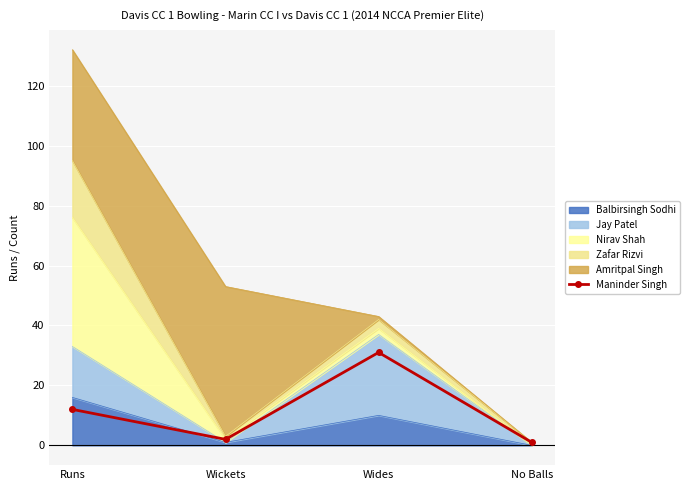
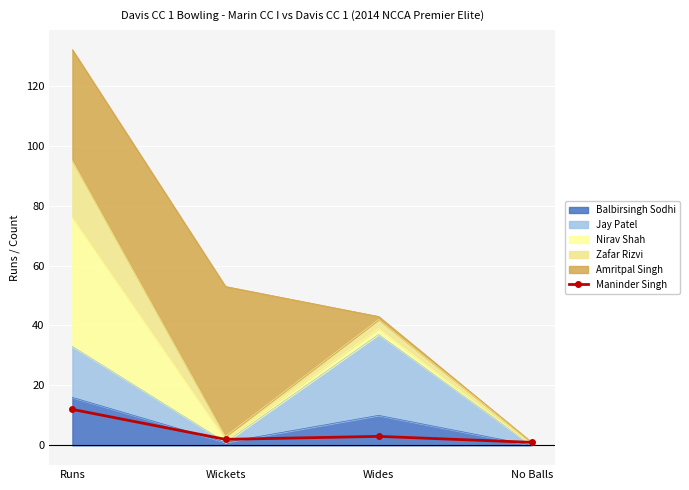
Maninder Singh, Wides: 31 -> 3
